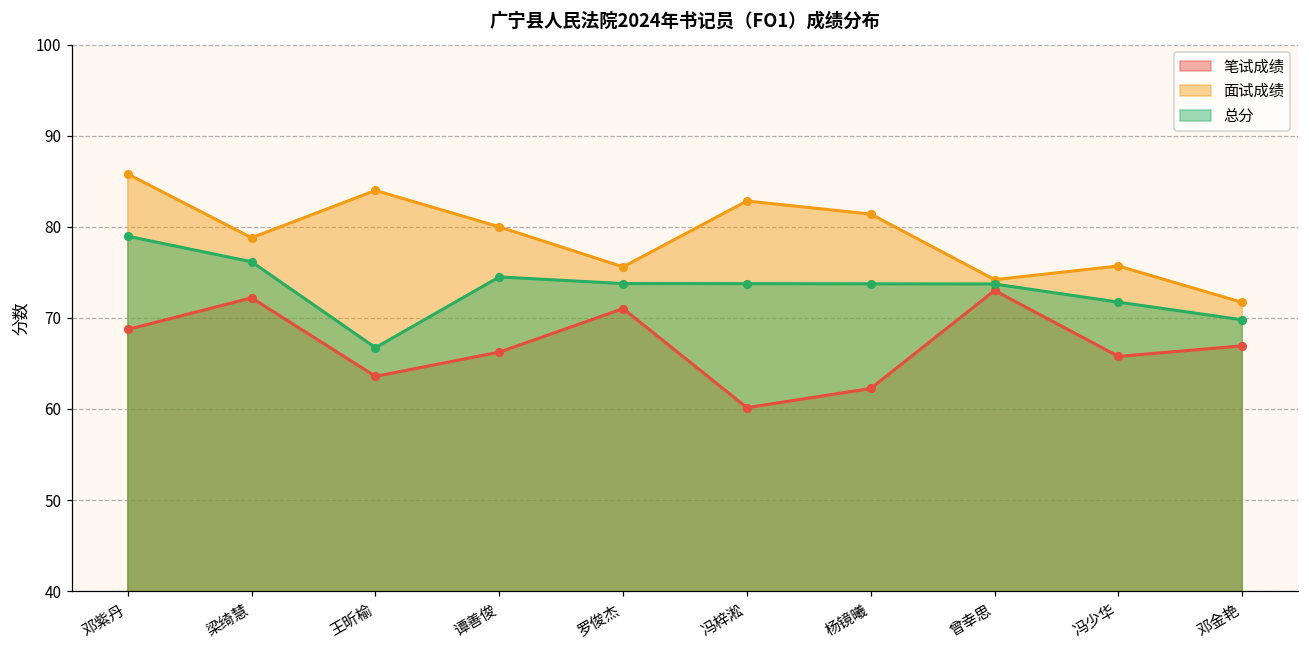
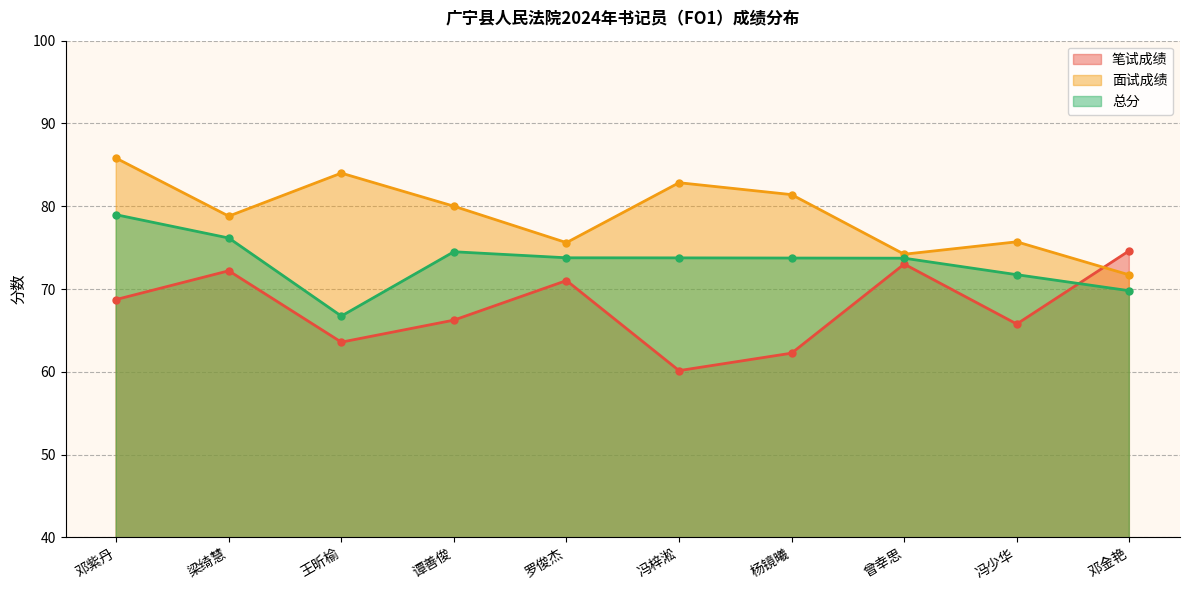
笔试成绩, 邓金艳: 67 -> 75
